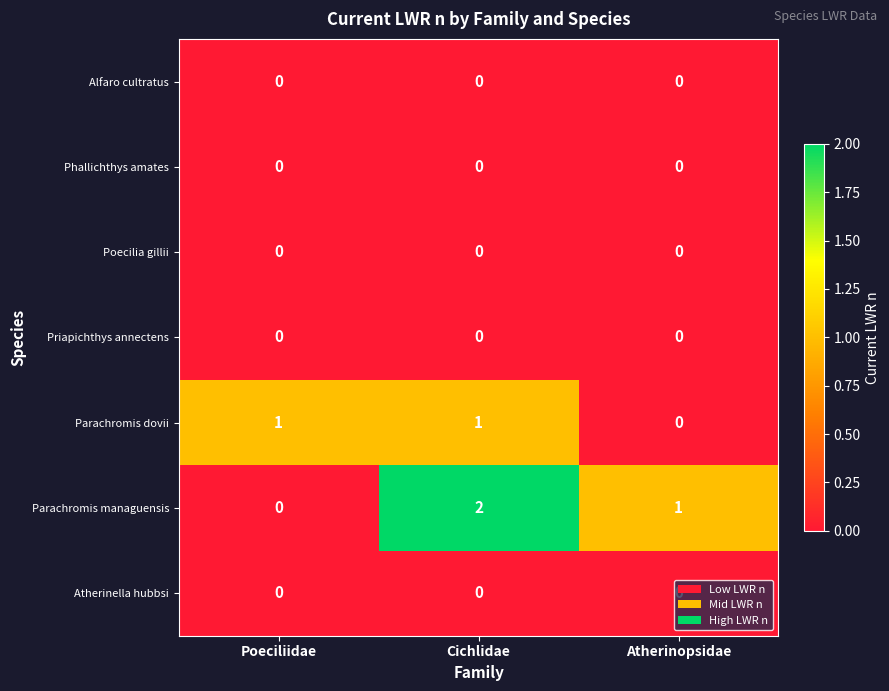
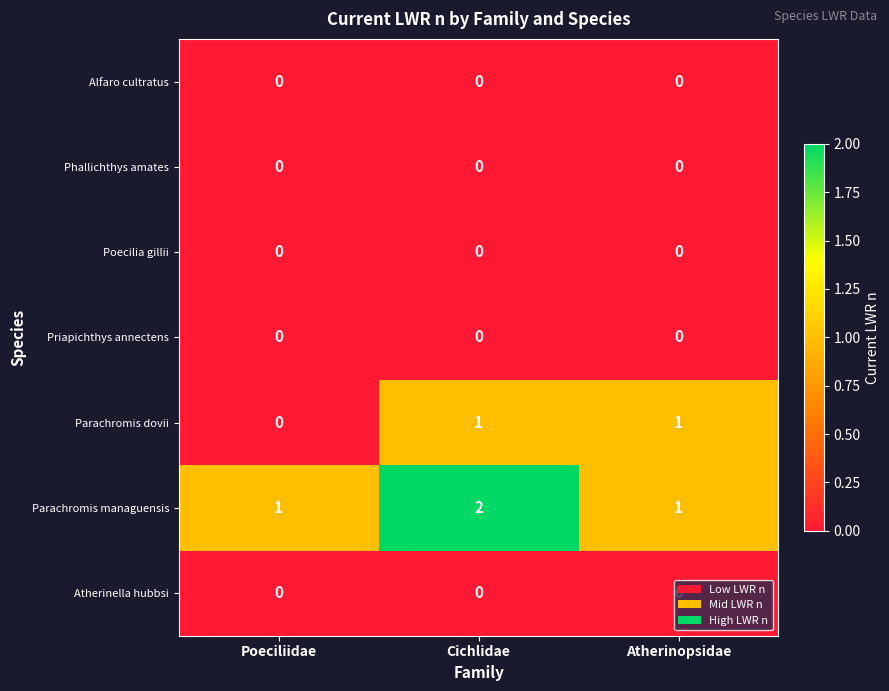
Parachromis dovii, Poeciliidae: 1 -> 0
Parachromis dovii, Atherinopsidae: 0 -> 1
Parachromis managuensis, Poeciliidae: 0 -> 1
